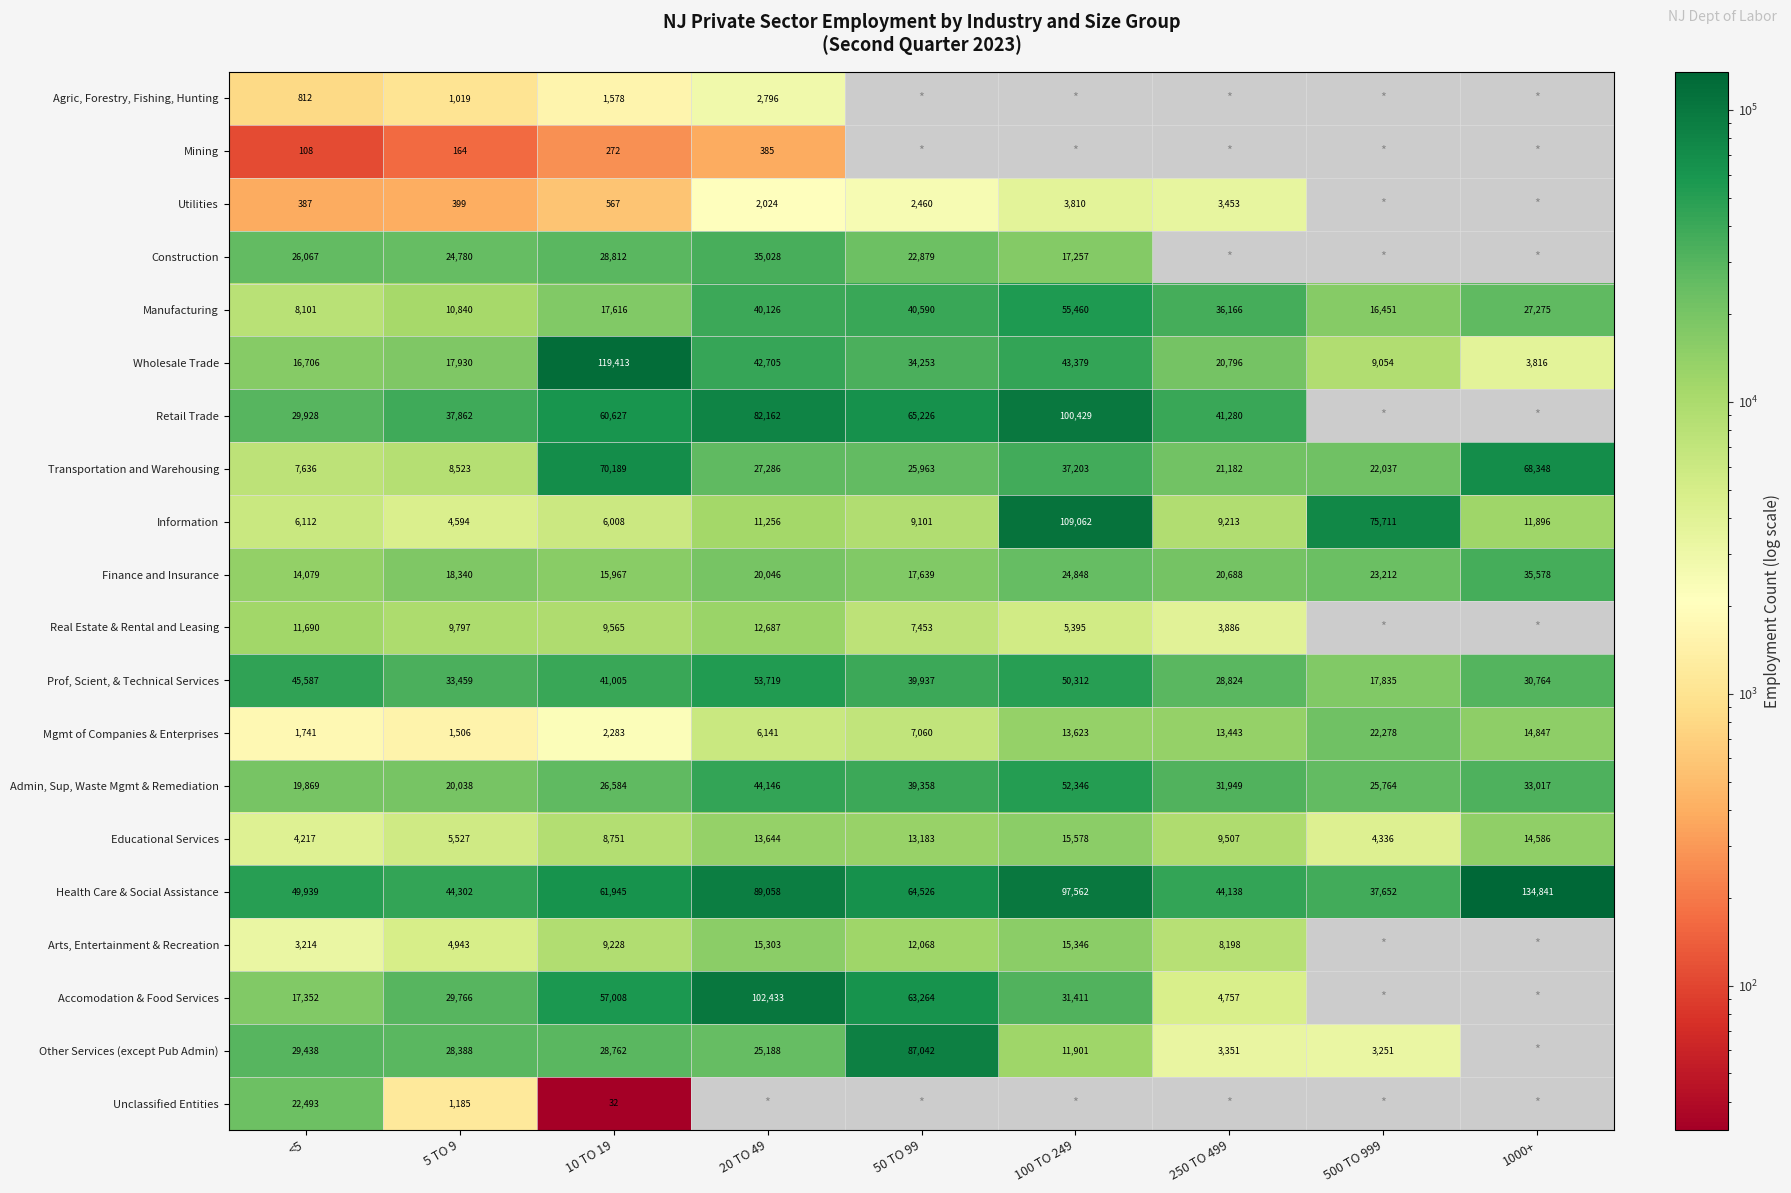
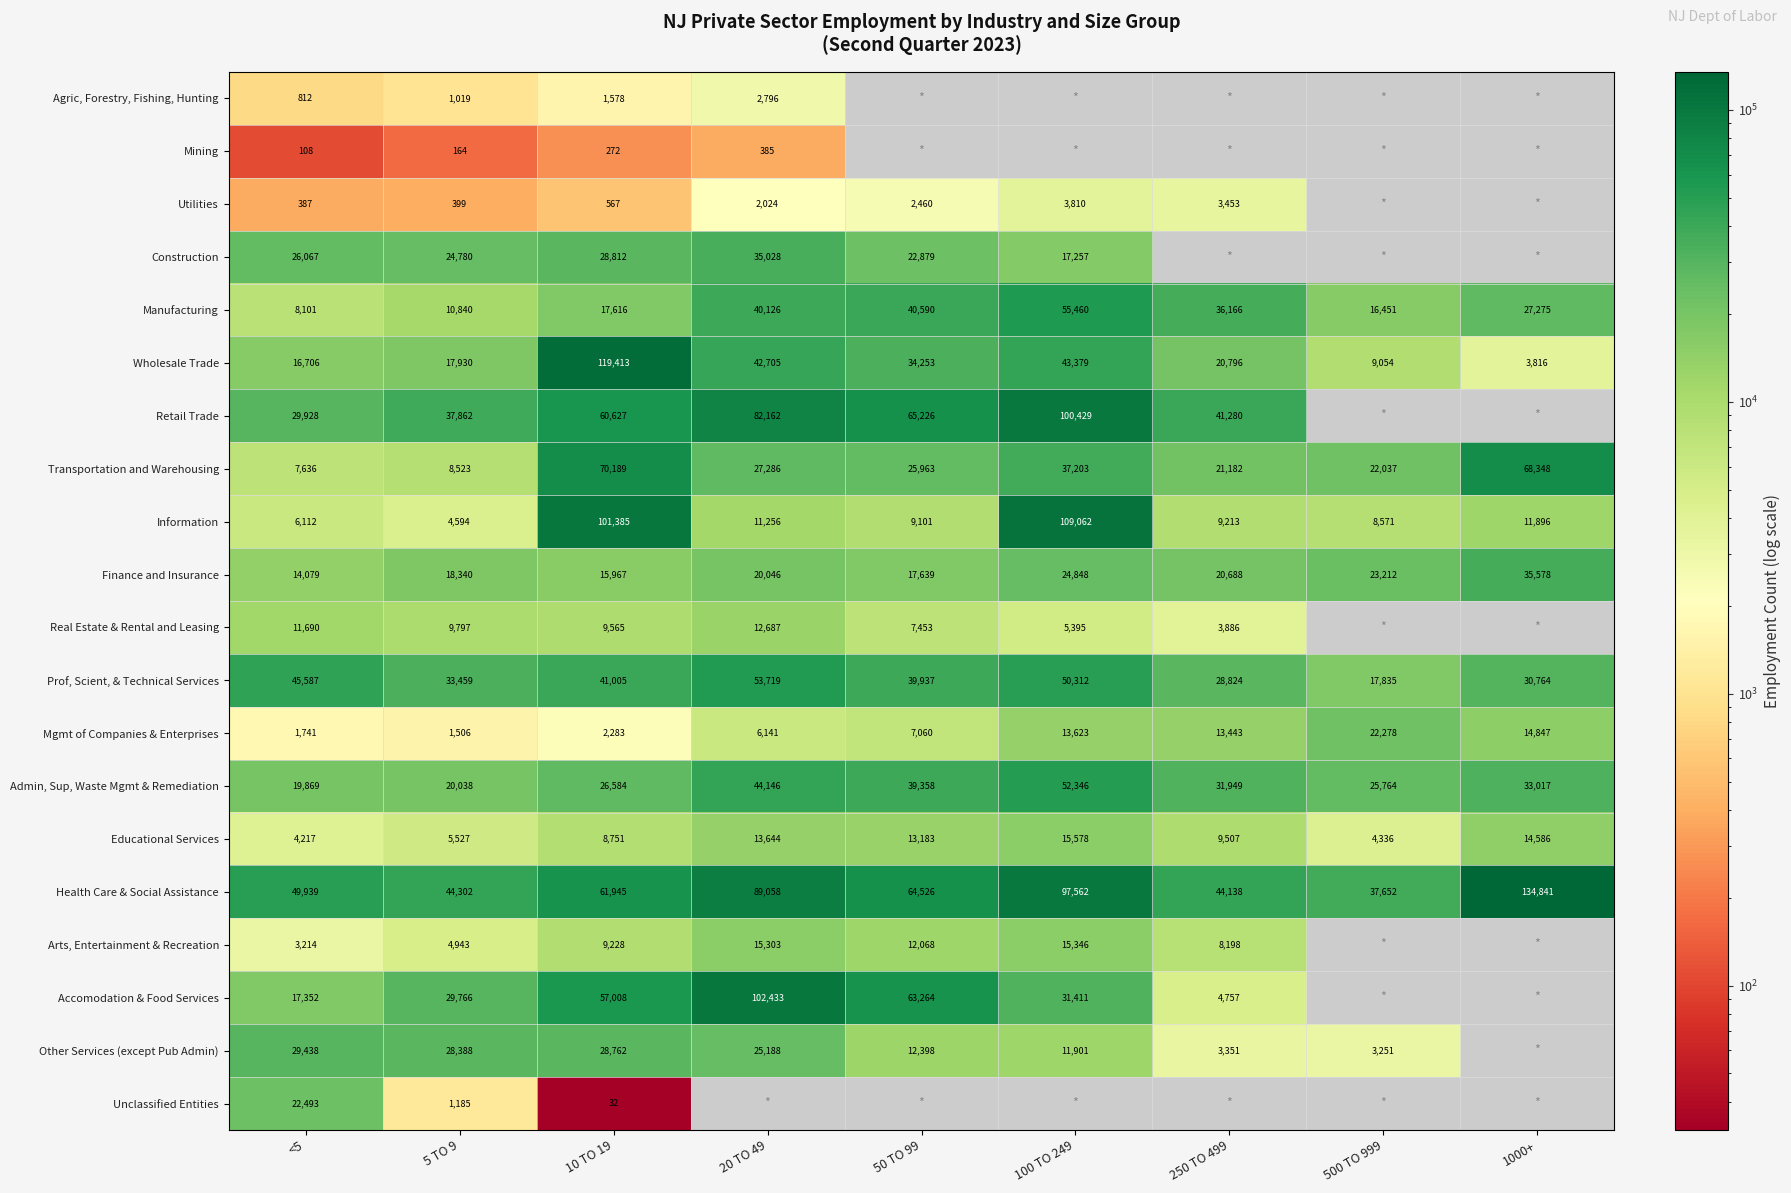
Information, 10 TO 19: 6,008 -> 101,385
Information, 500 TO 999: 75,711 -> 8,571
Other Services (except Pub Admin), 50 TO 99: 87,042 -> 12,398
